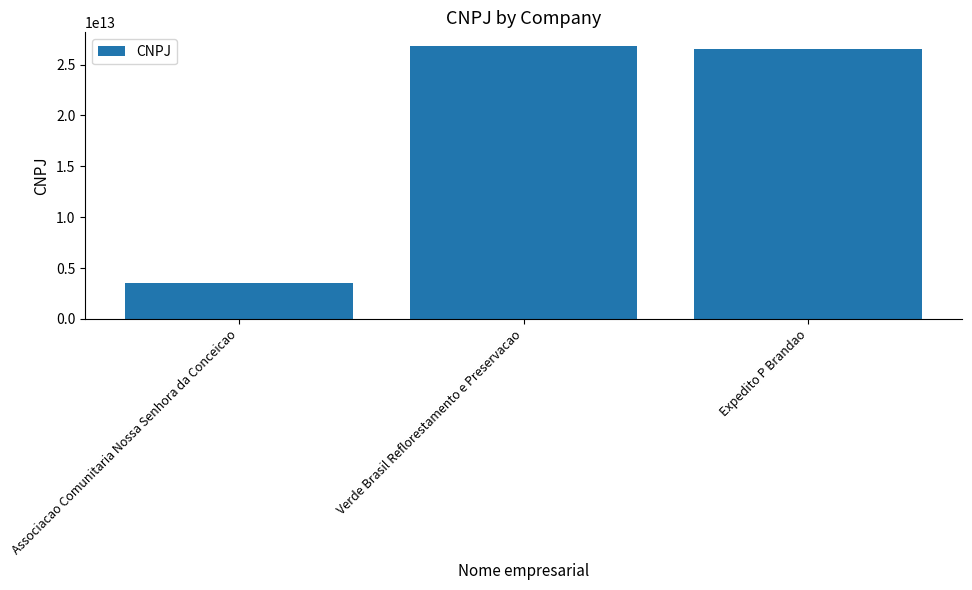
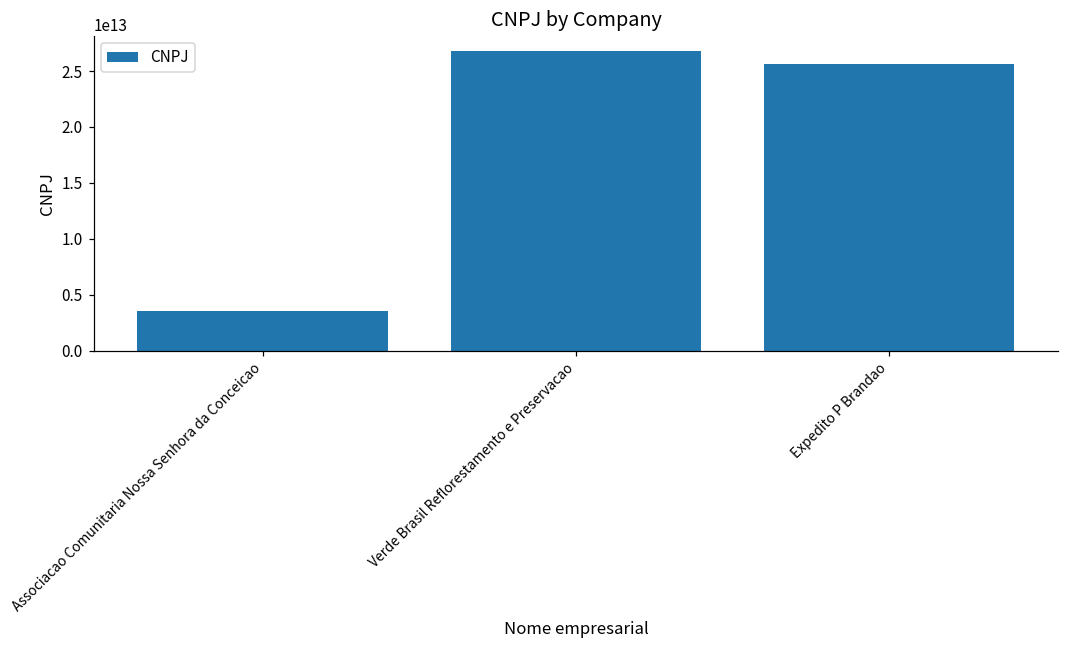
Expedito P Brandao: 26600000000000 -> 25600000000000
